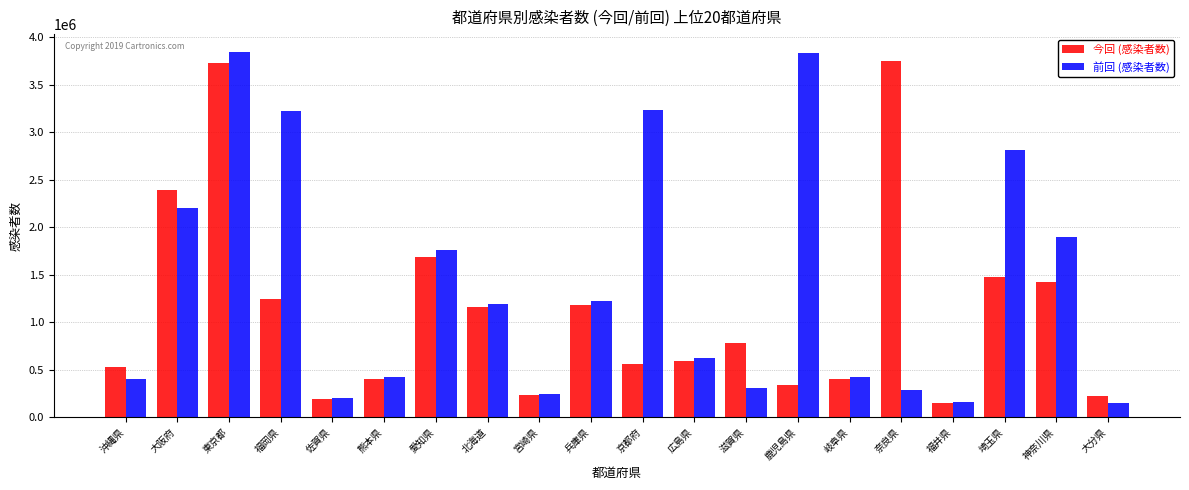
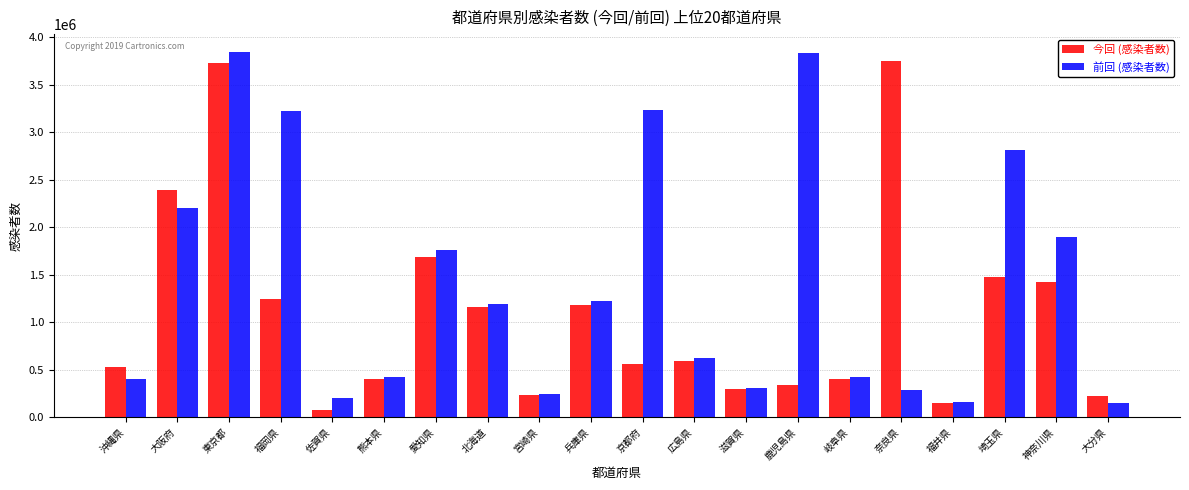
今回 (感染者数), 佐賀県: 200000 -> 100000
今回 (感染者数), 滋賀県: 800000 -> 300000
